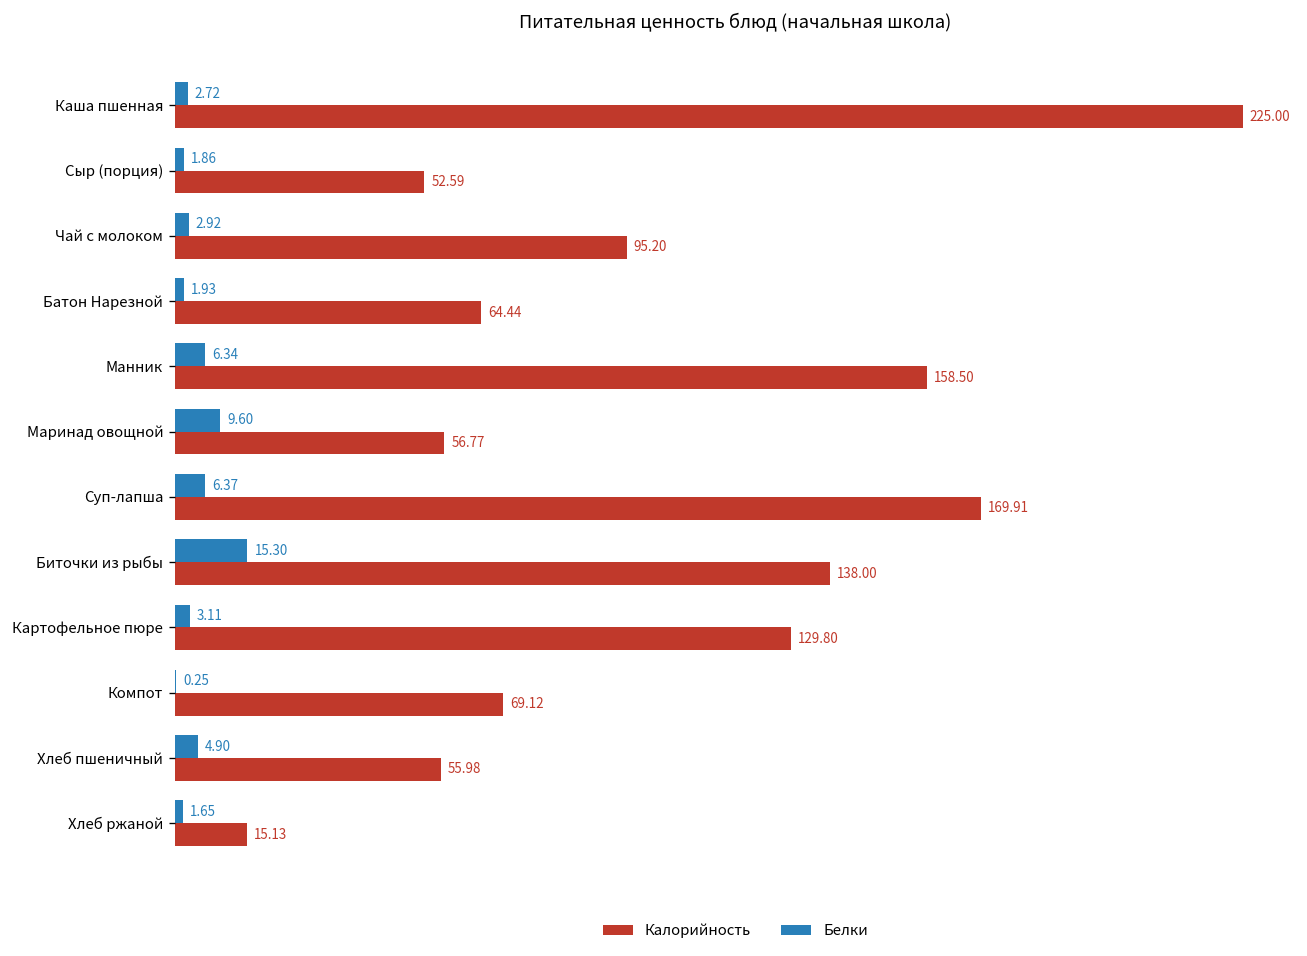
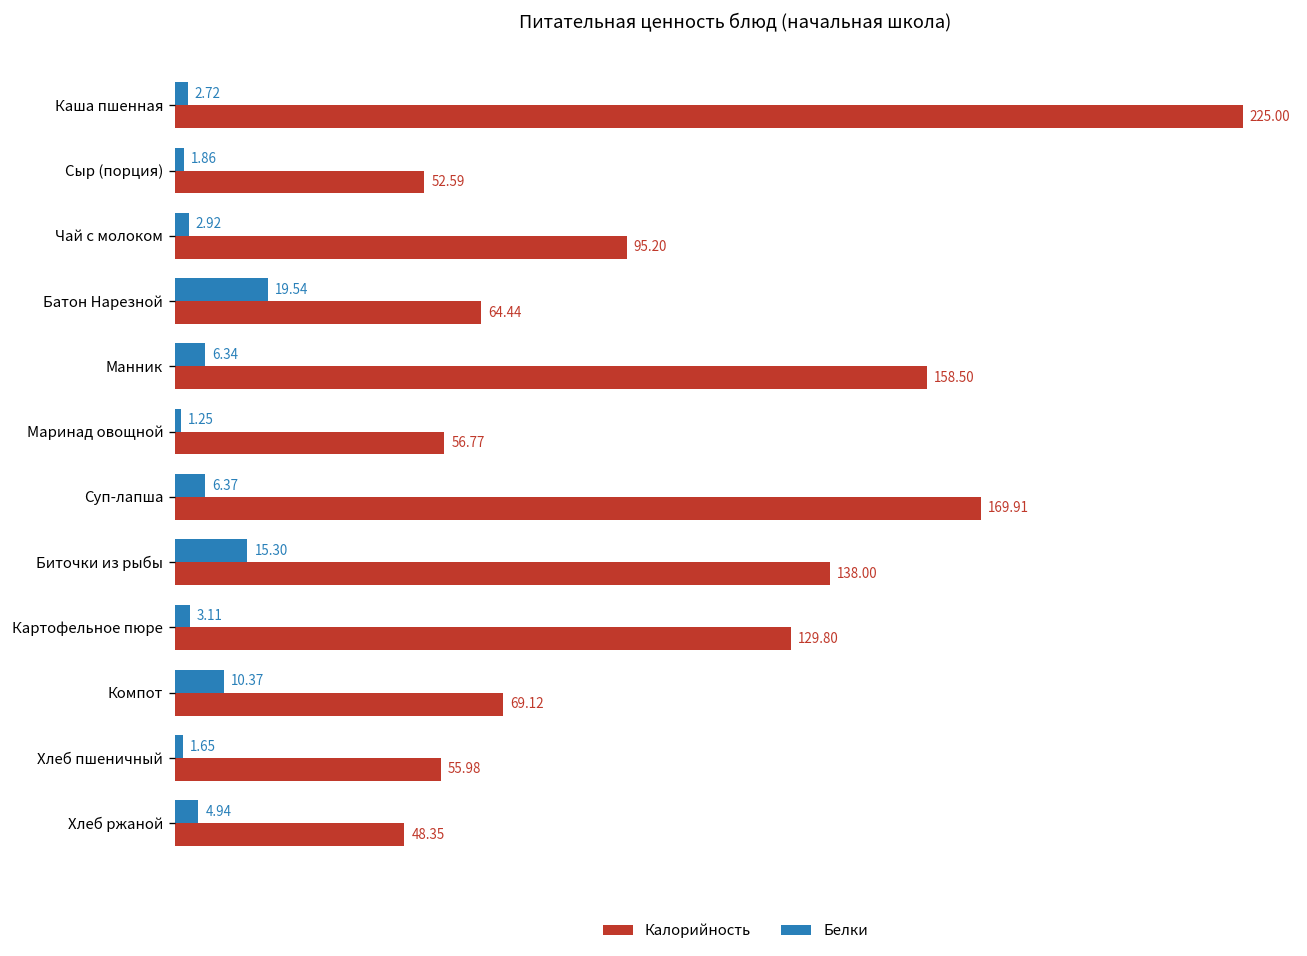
Белки, Батон Нарезной: 1.93 -> 19.54
Белки, Маринад овощной: 9.60 -> 1.25
Белки, Компот: 0.25 -> 10.37
Белки, Хлеб пшеничный: 4.90 -> 1.65
Белки, Хлеб ржаной: 1.65 -> 4.94
Калорийность, Хлеб ржаной: 15.13 -> 48.35
